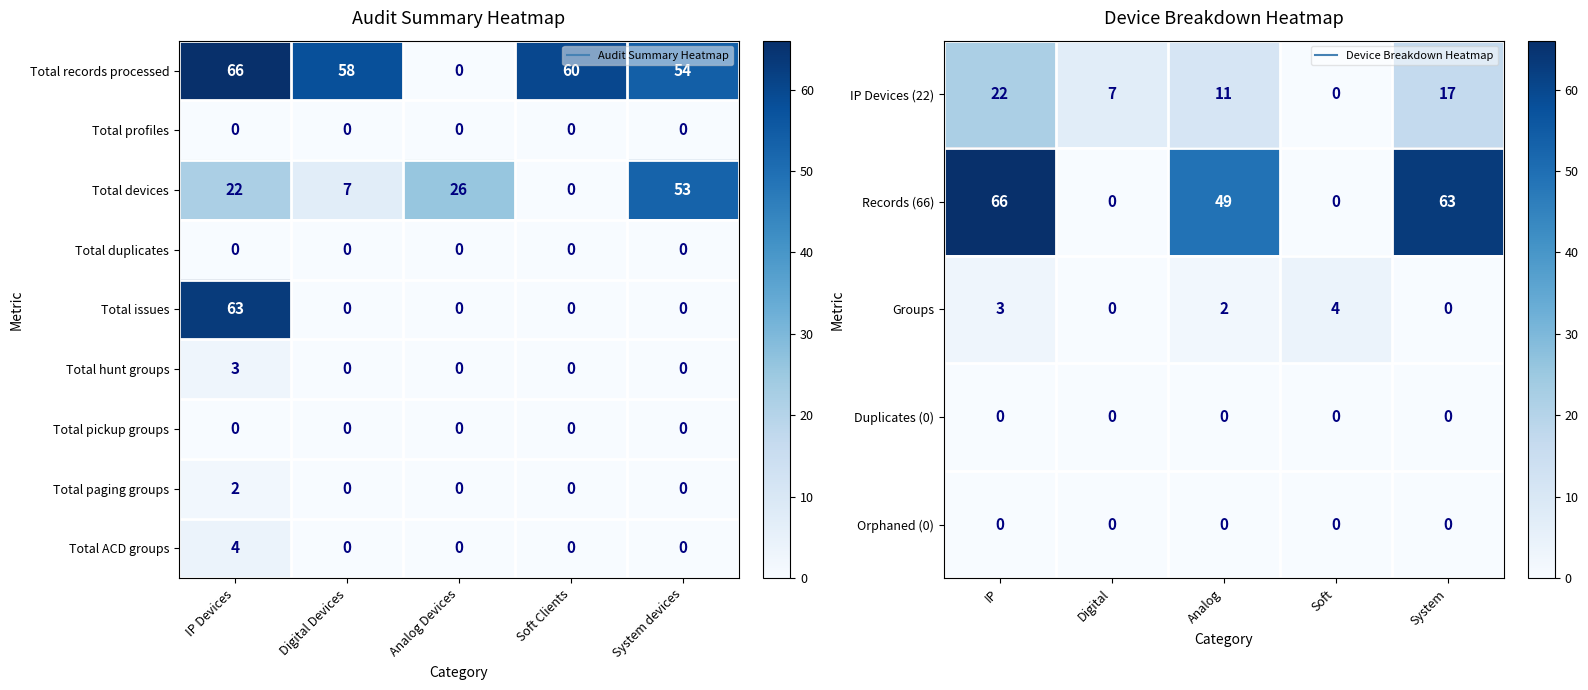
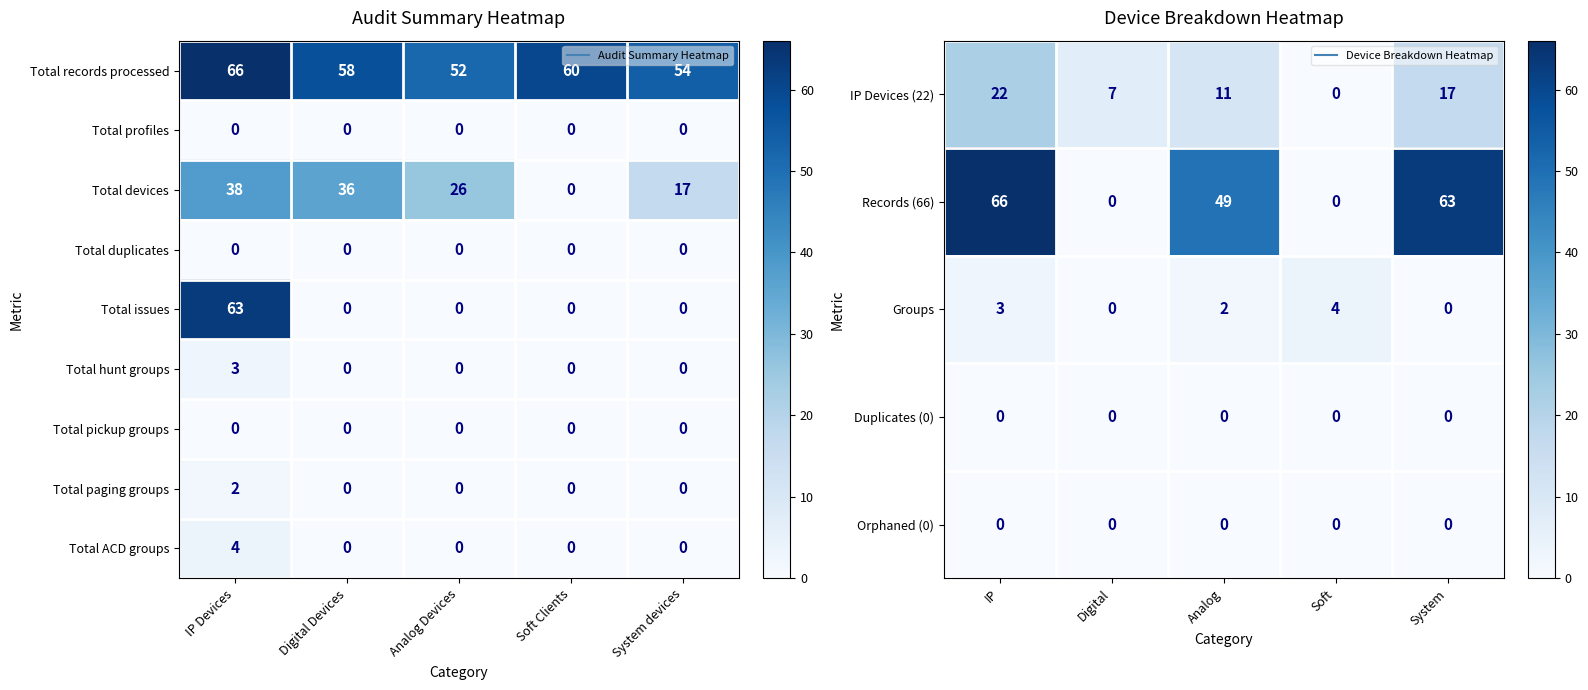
Audit Summary Heatmap, Total records processed, Analog Devices: 0 -> 52
Audit Summary Heatmap, Total devices, IP Devices: 22 -> 38
Audit Summary Heatmap, Total devices, Digital Devices: 7 -> 36
Audit Summary Heatmap, Total devices, System devices: 53 -> 17
